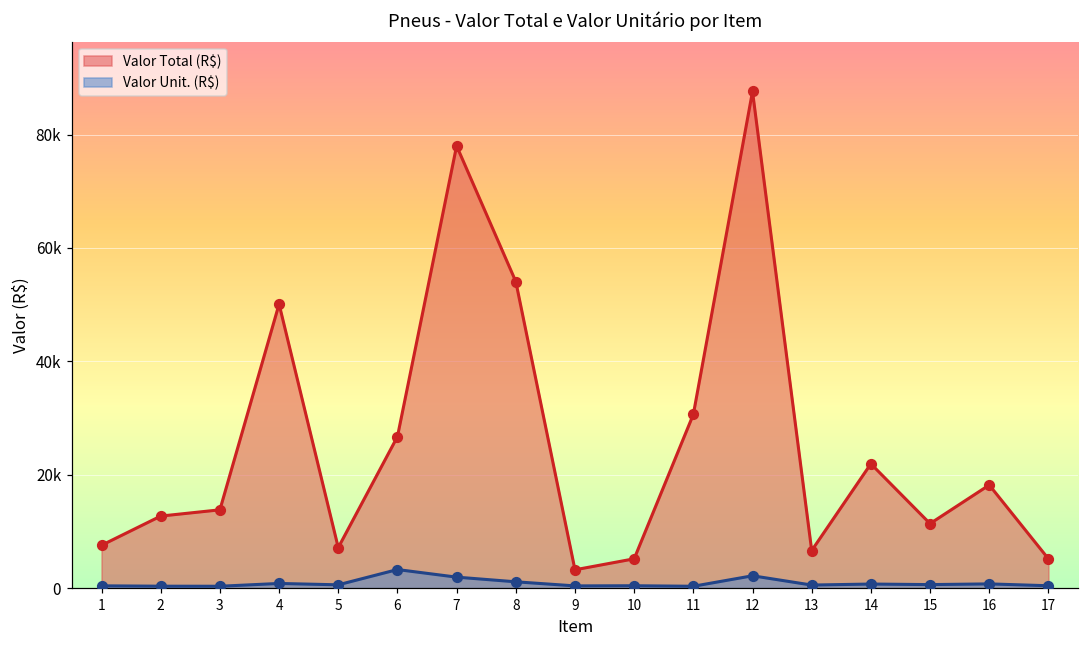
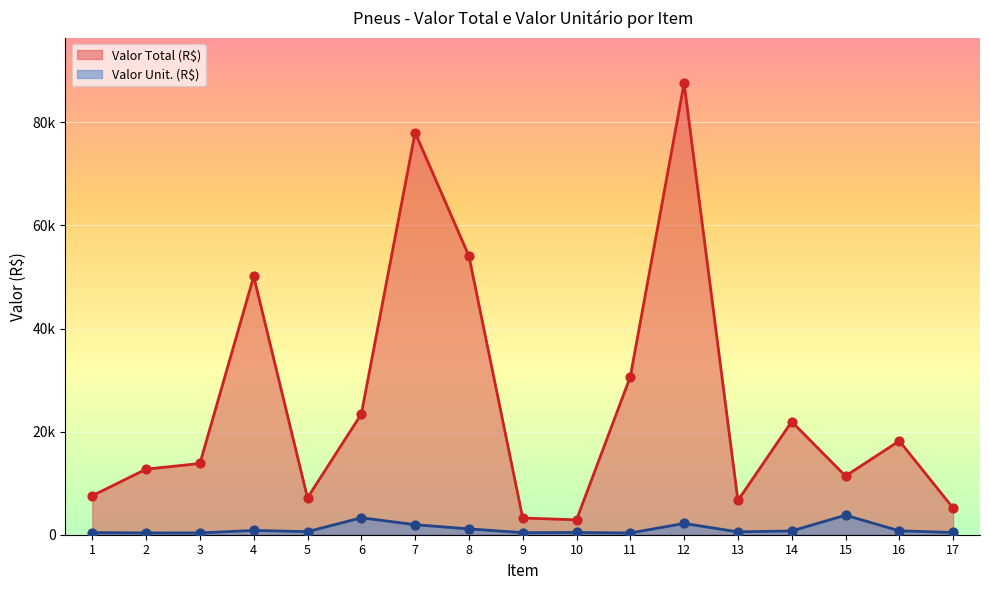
Valor Total (R$), 6: 27000 -> 23000
Valor Total (R$), 10: 5000 -> 3000
Valor Unit. (R$), 15: 1000 -> 4000
